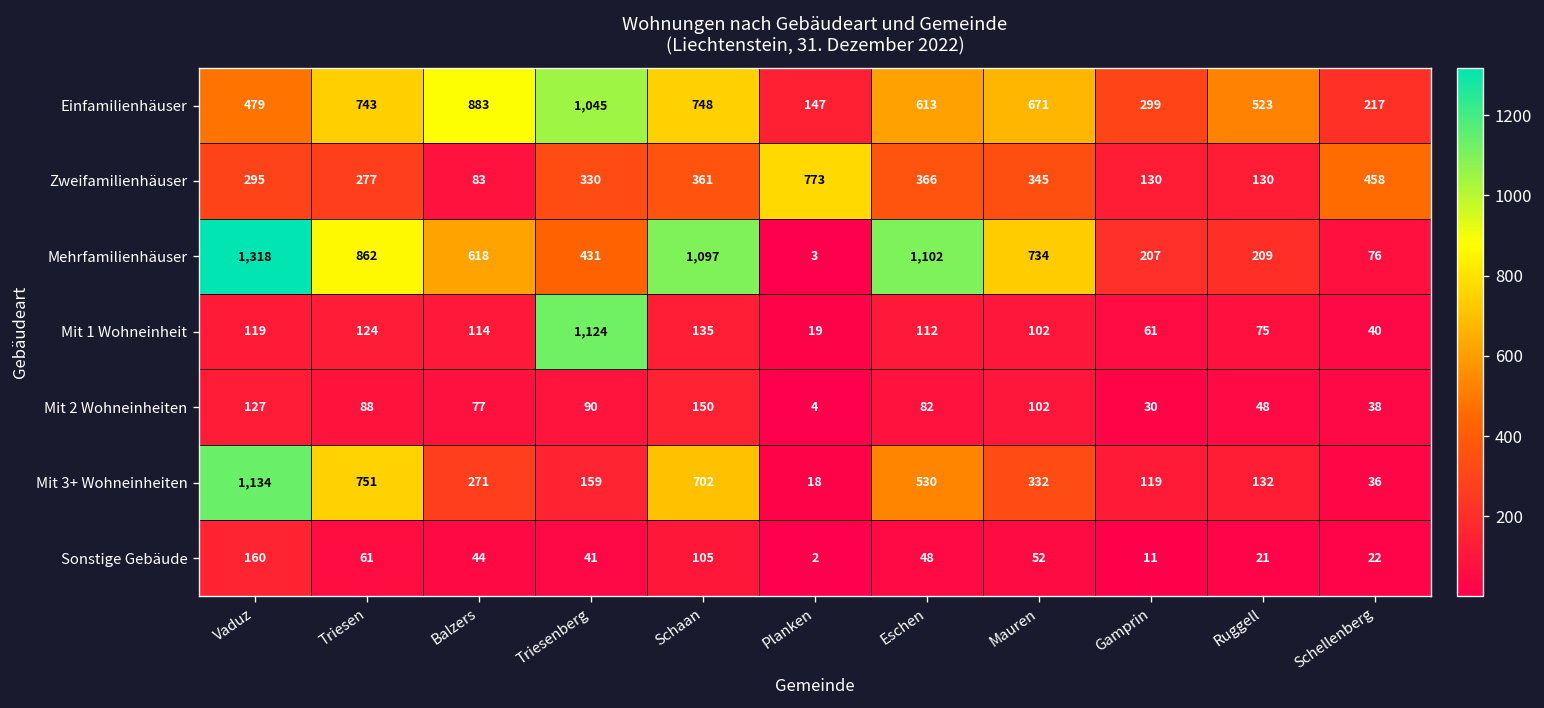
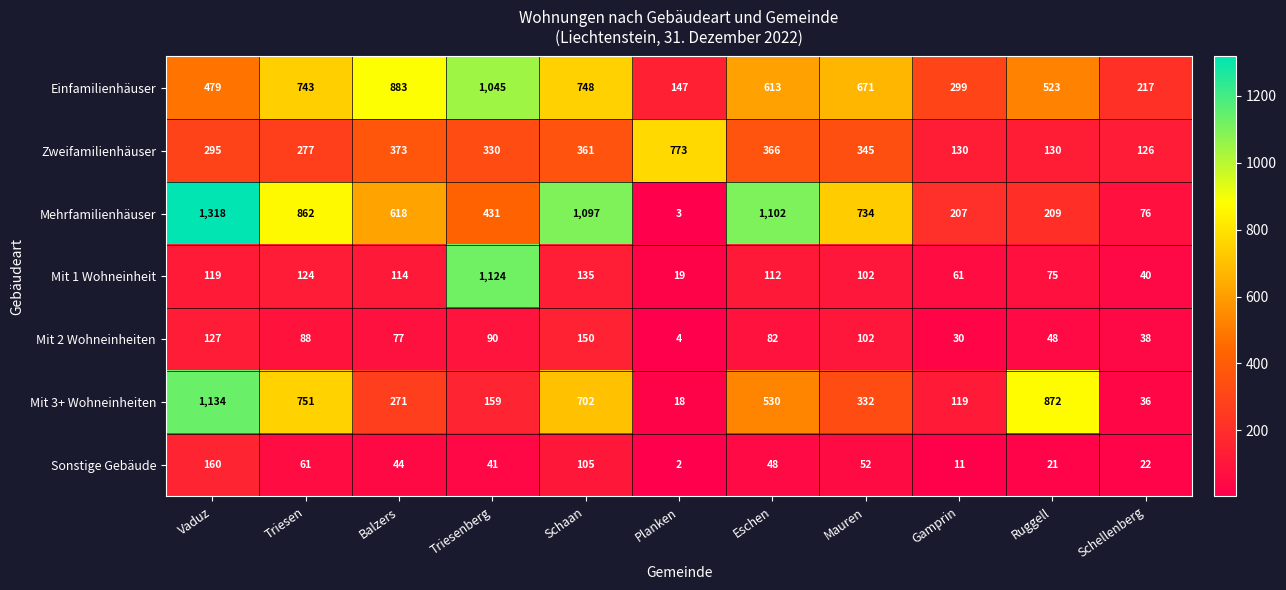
Zweifamilienhäuser, Balzers: 83 -> 373
Zweifamilienhäuser, Schellenberg: 458 -> 126
Mit 3+ Wohneinheiten, Ruggell: 132 -> 872
